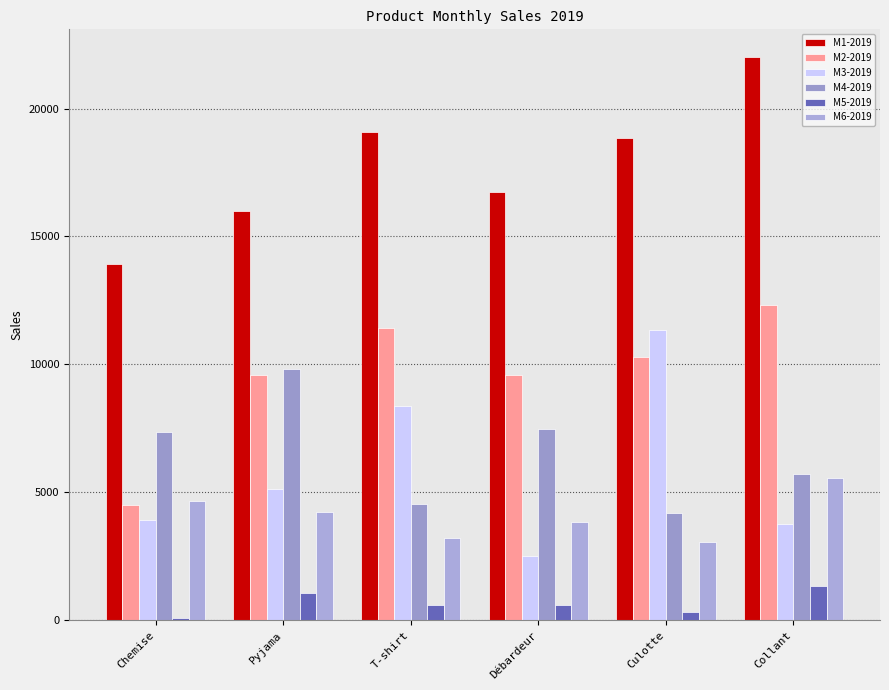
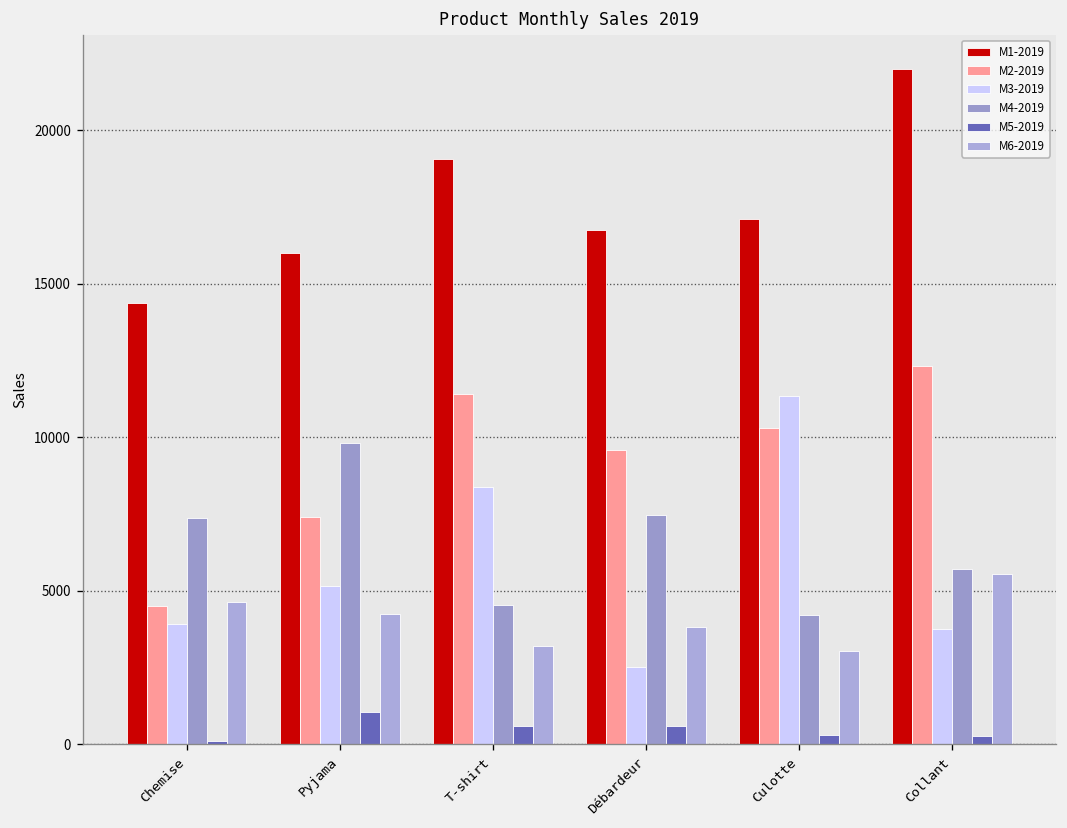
M1-2019, Chemise: 13900 -> 14400
M2-2019, Pyjama: 9600 -> 7400
M1-2019, Culotte: 18800 -> 17100
M5-2019, Collant: 1400 -> 300
